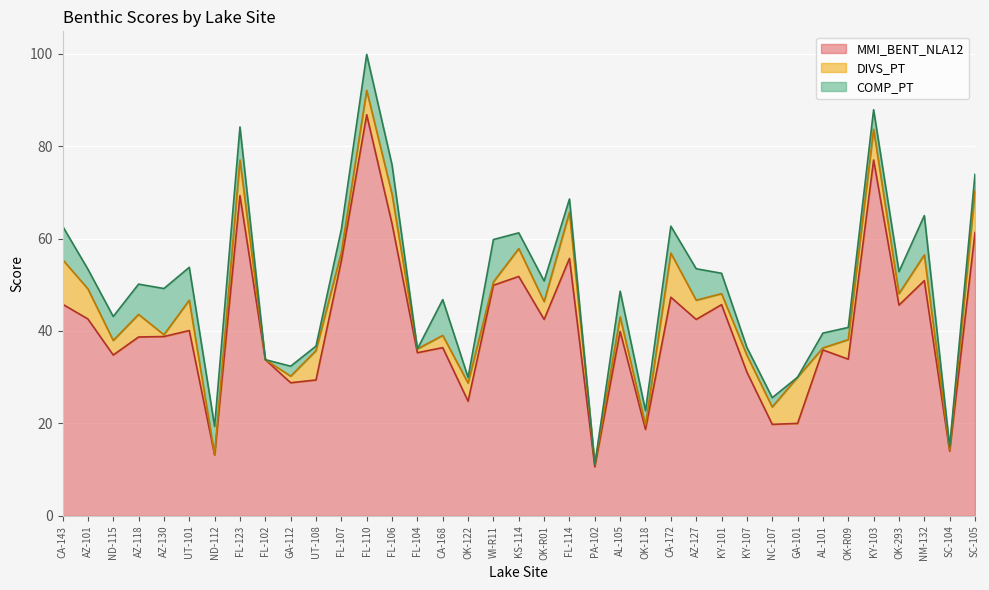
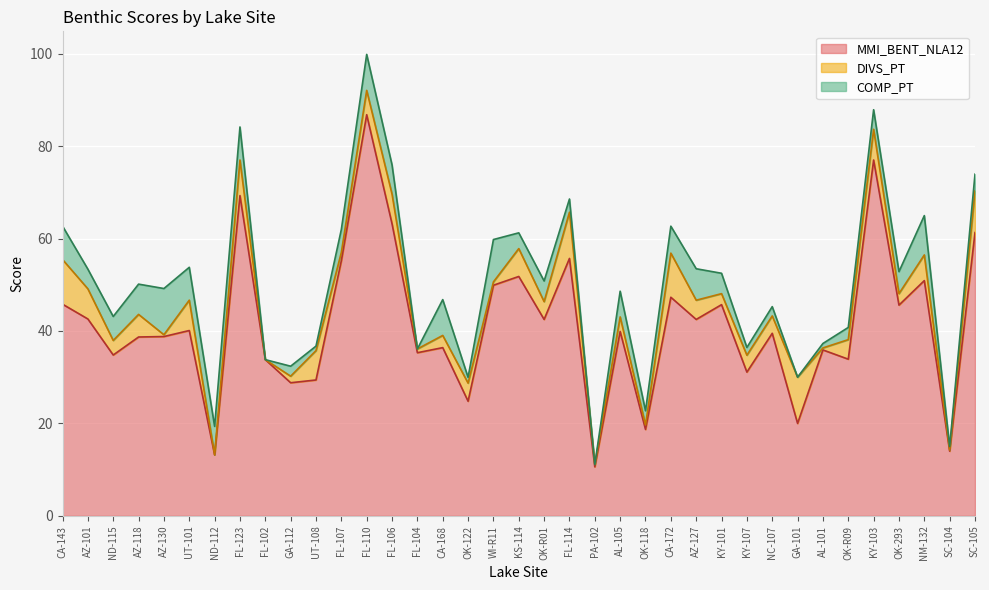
MMI_BENT_NLA12, NC-107: 20 -> 40
COMP_PT, AL-101: 3 -> 1
